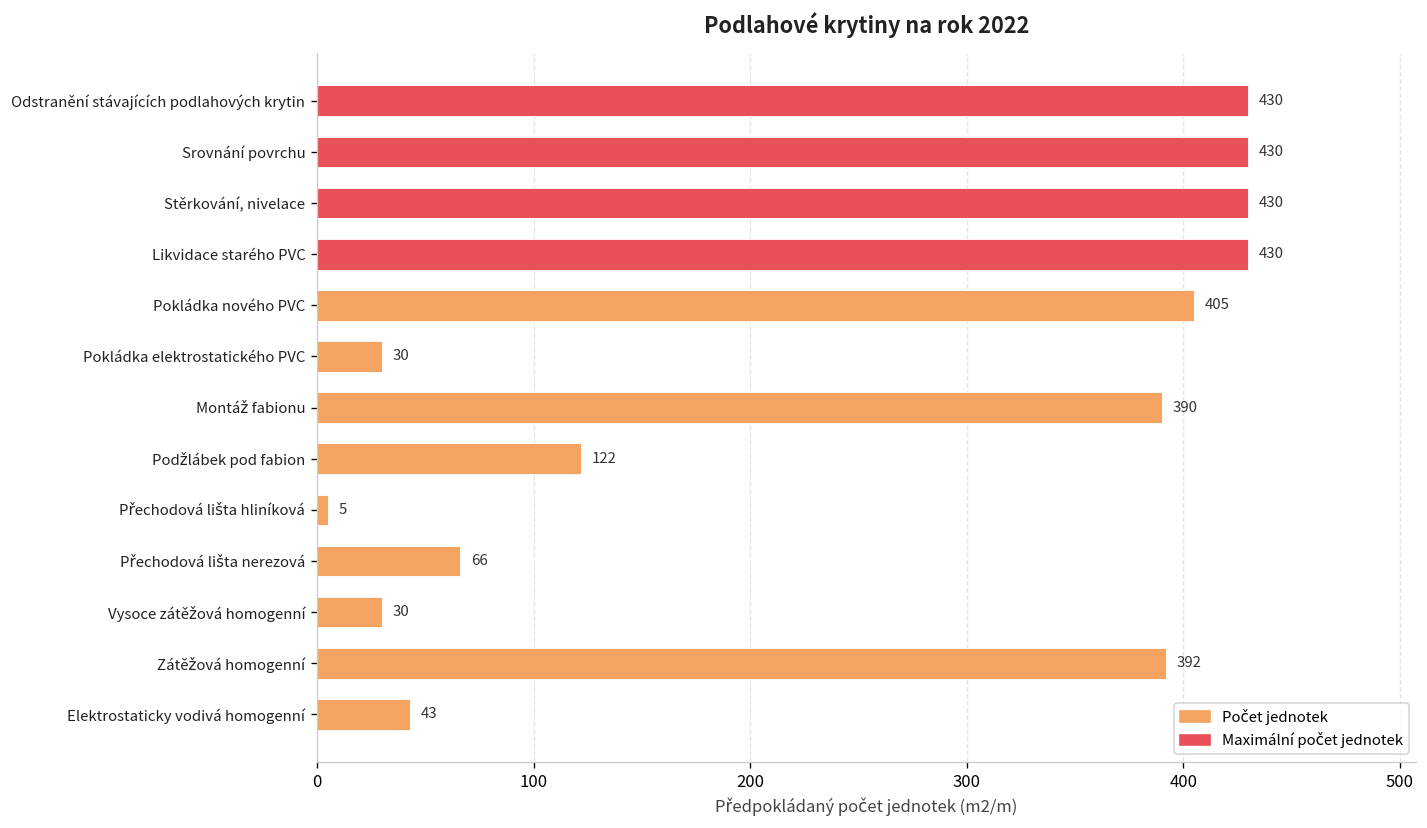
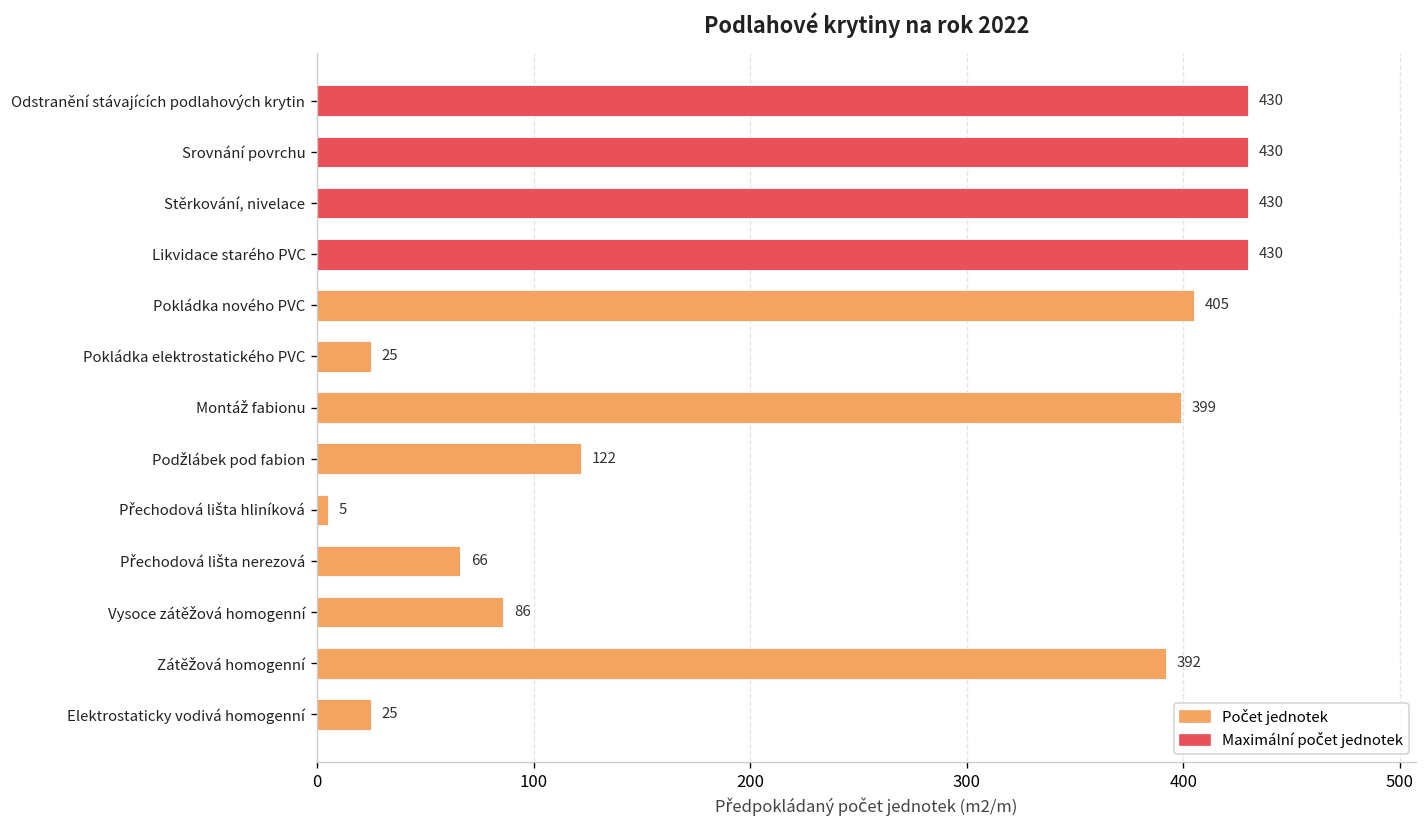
Pokládka elektrostatického PVC: 30 -> 25
Montáž fabionu: 390 -> 399
Vysoce zátěžová homogenní: 30 -> 86
Elektrostaticky vodivá homogenní: 43 -> 25
